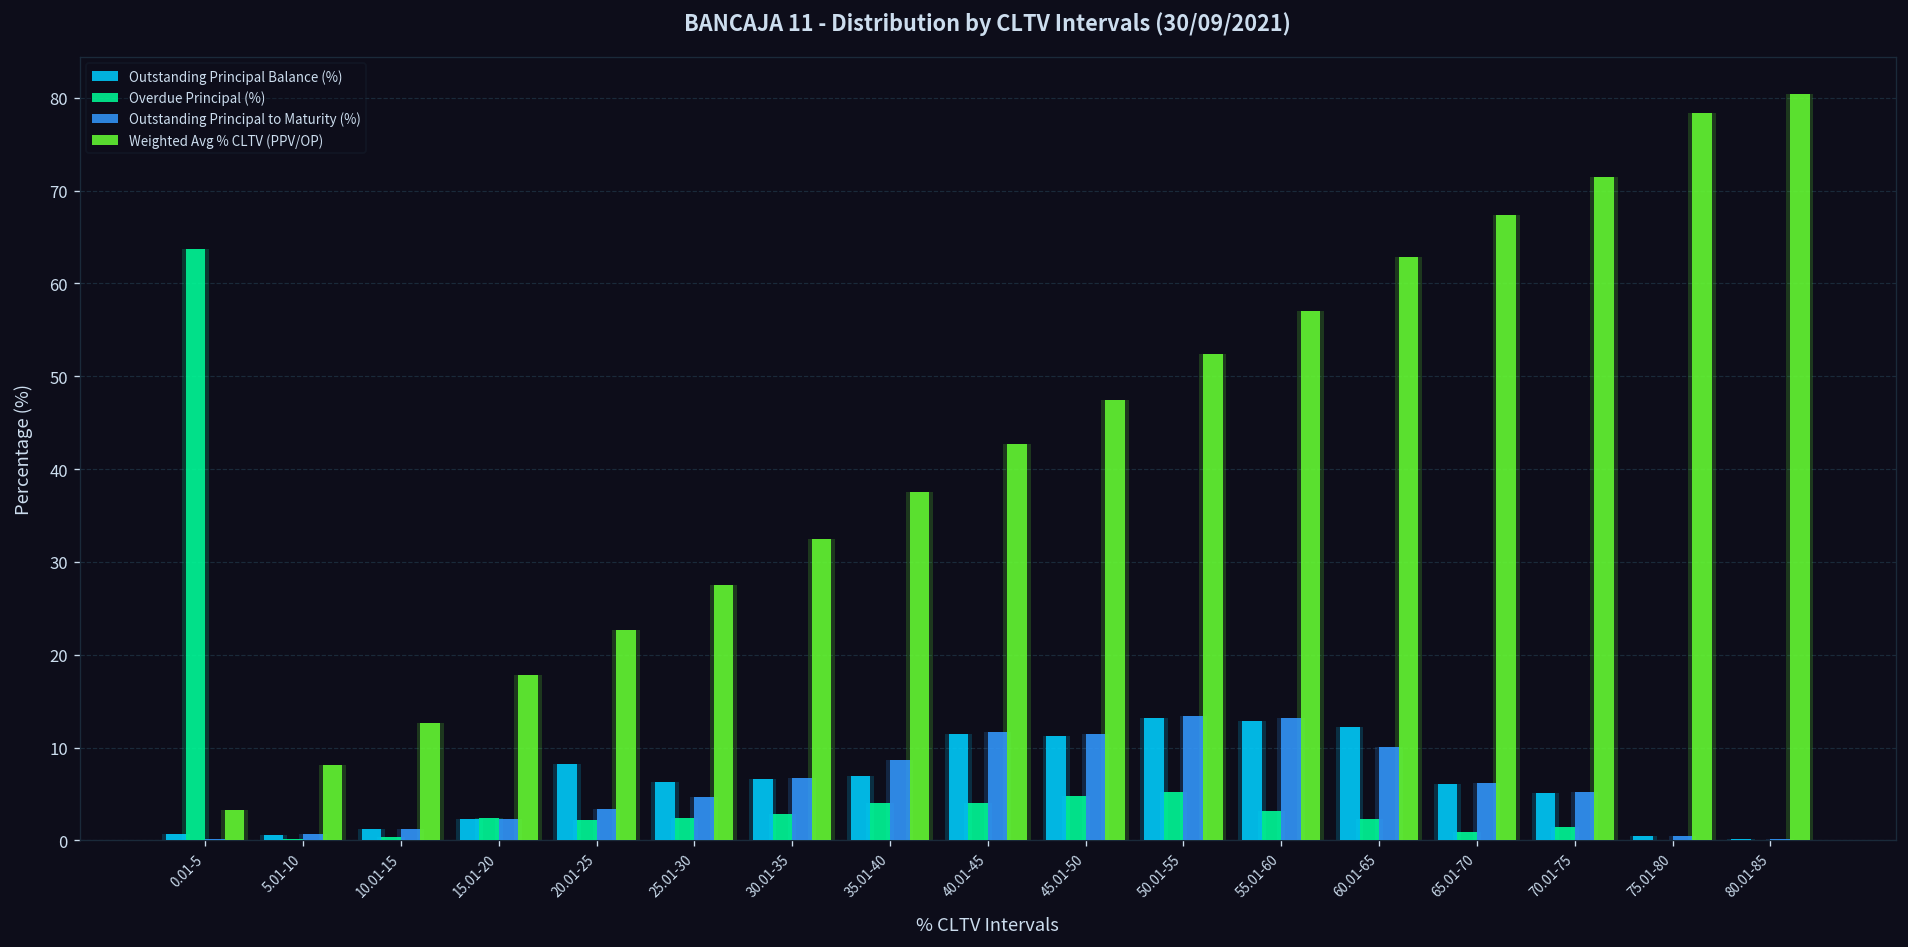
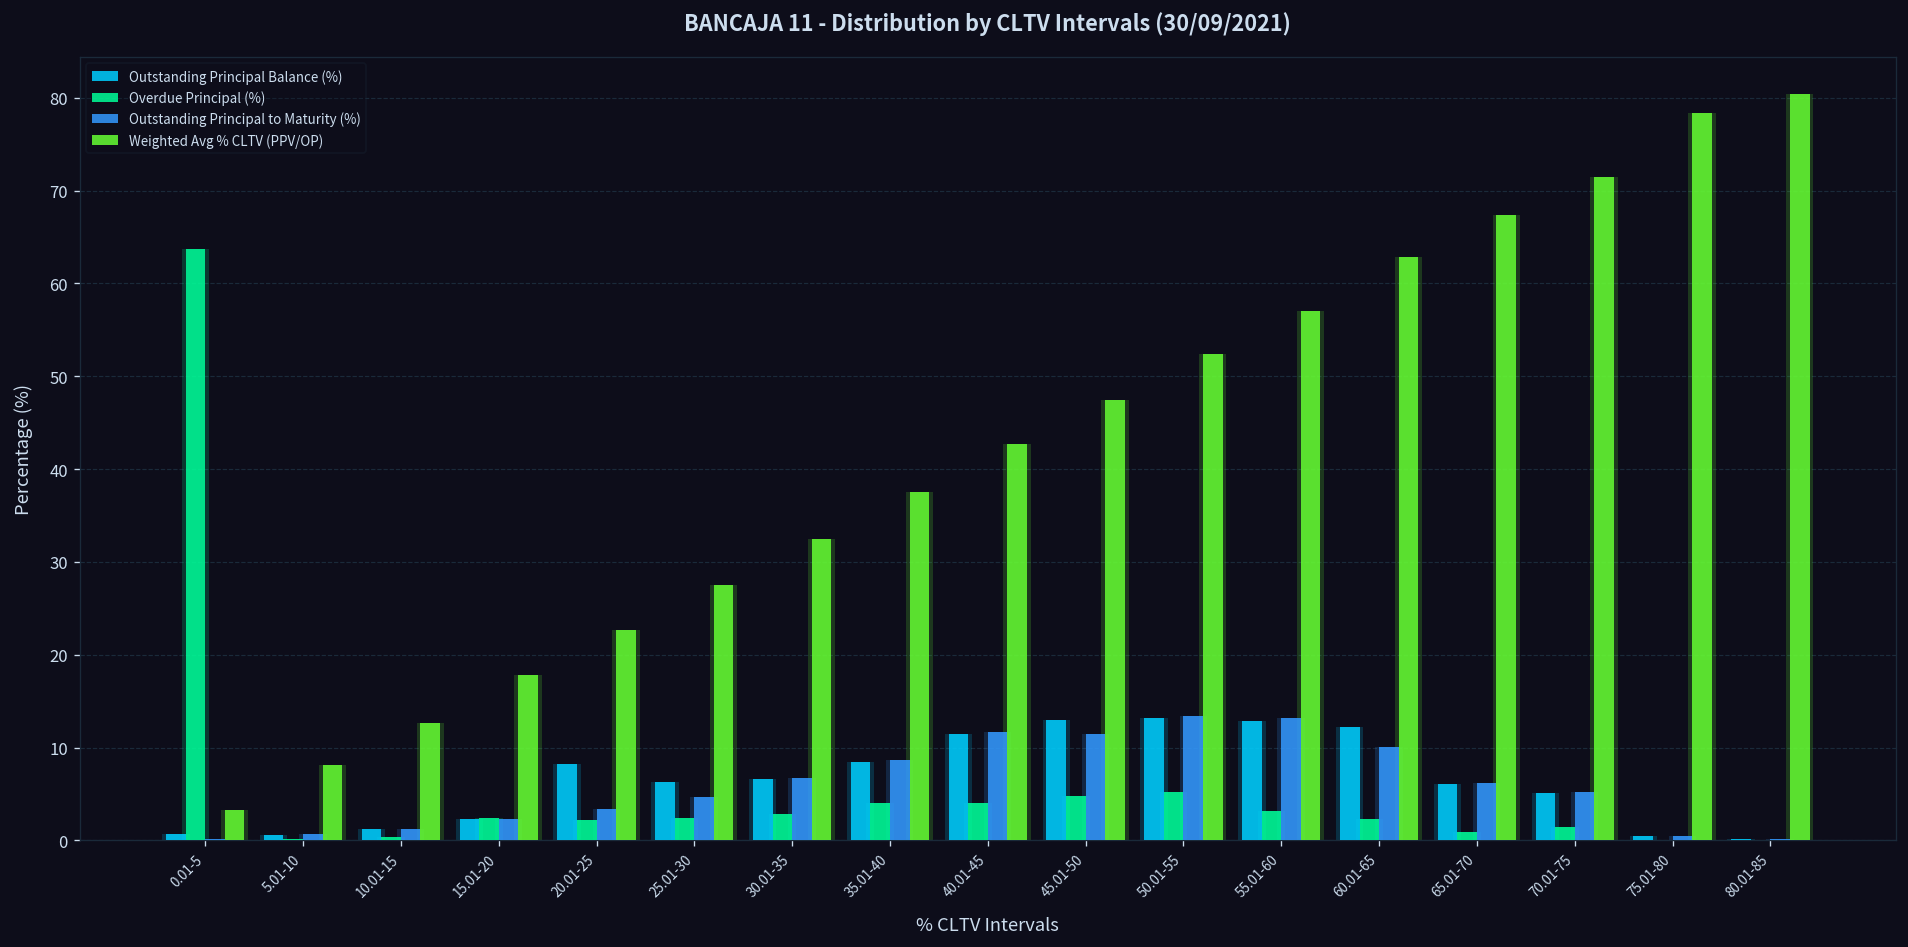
Outstanding Principal Balance (%), 35.01-40: 7 -> 8
Outstanding Principal Balance (%), 45.01-50: 11 -> 13
